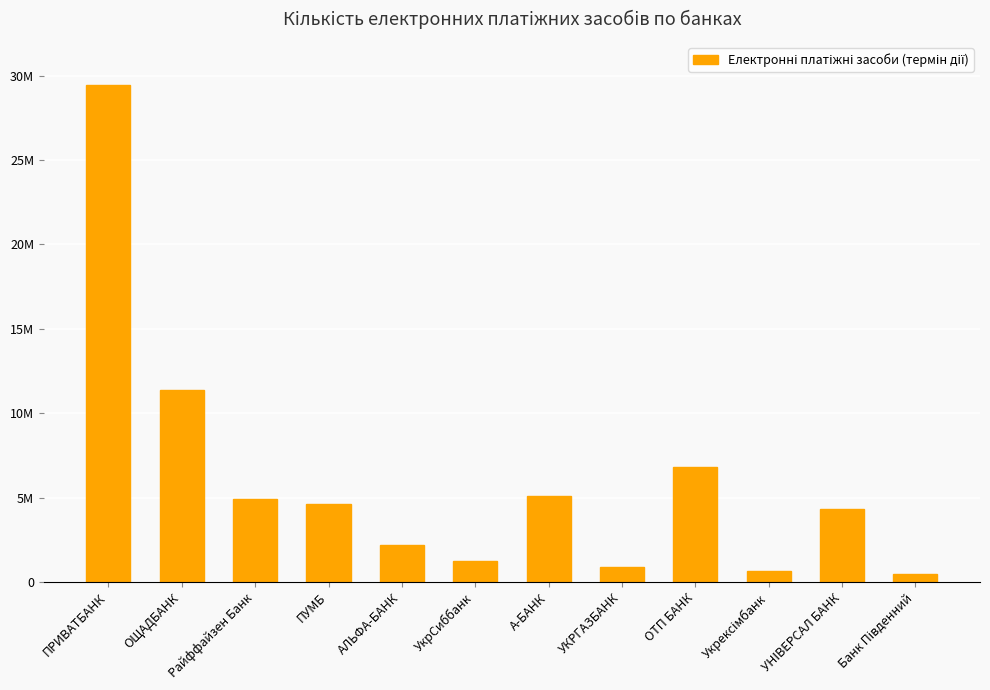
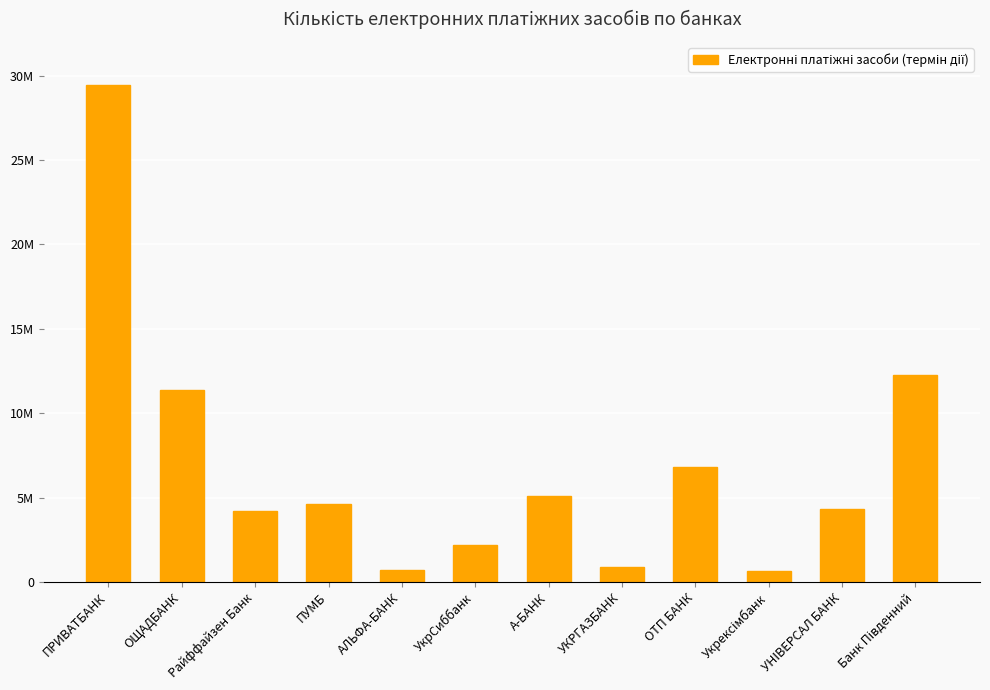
Райффайзен Банк: 4900000 -> 4200000
АЛЬФА-БАНК: 2200000 -> 700000
УкрСиббанк: 1200000 -> 2200000
Банк Південний: 500000 -> 12300000
